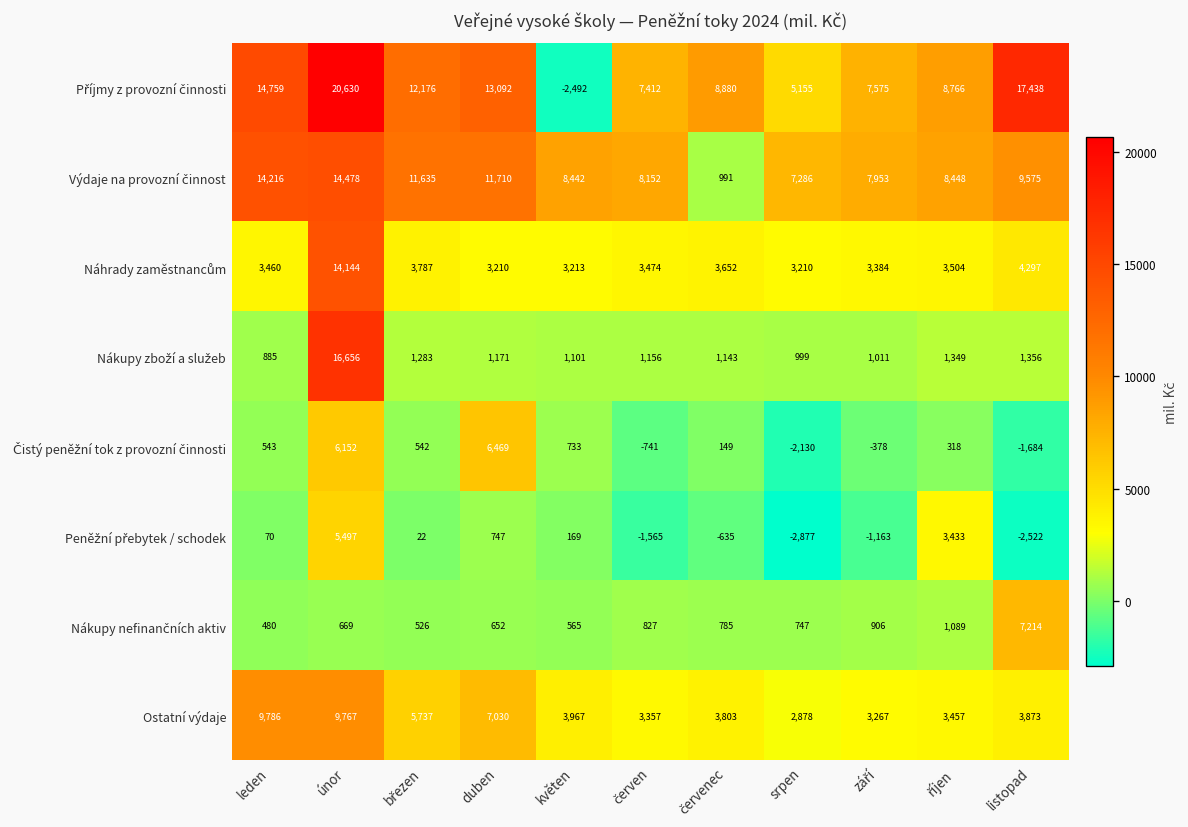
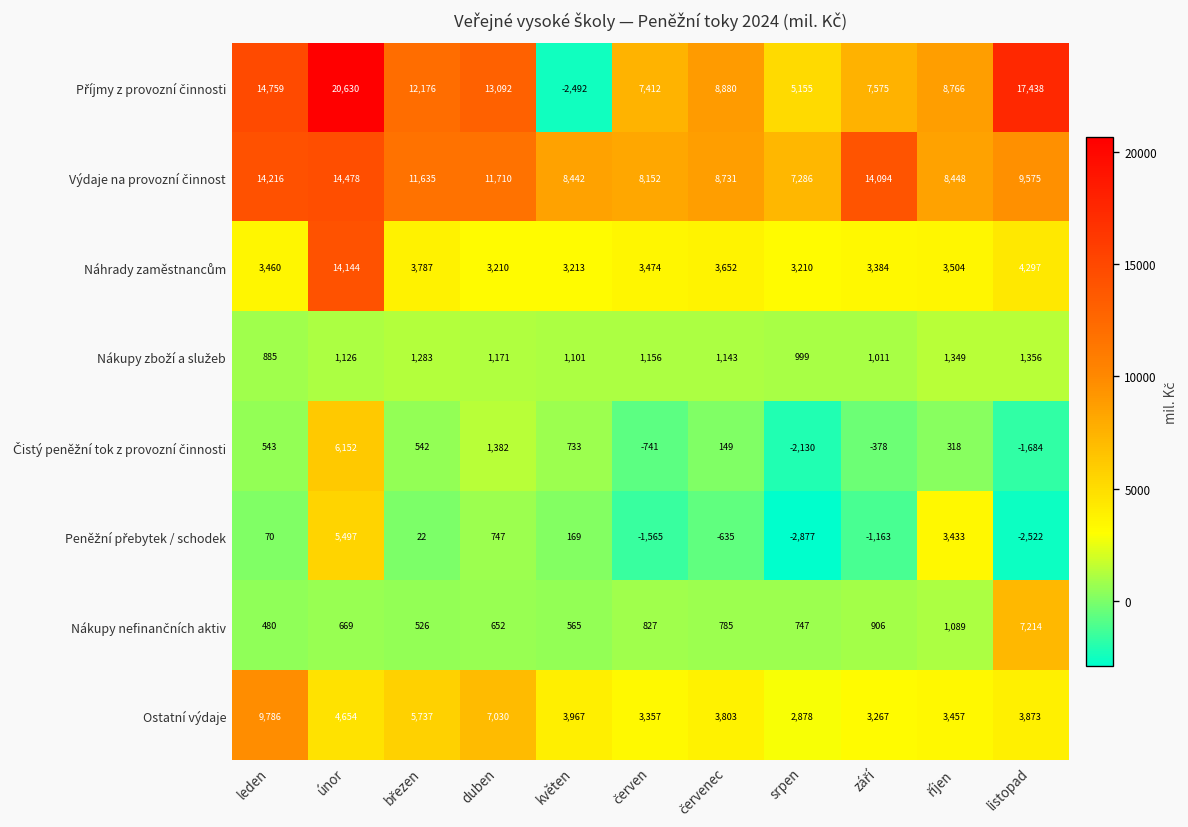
Výdaje na provozní činnost, červenec: 991 -> 8,731
Výdaje na provozní činnost, září: 7,953 -> 14,094
Nákupy zboží a služeb, únor: 16,656 -> 1,126
Čistý peněžní tok z provozní činnosti, duben: 6,469 -> 1,382
Ostatní výdaje, únor: 9,767 -> 4,654
